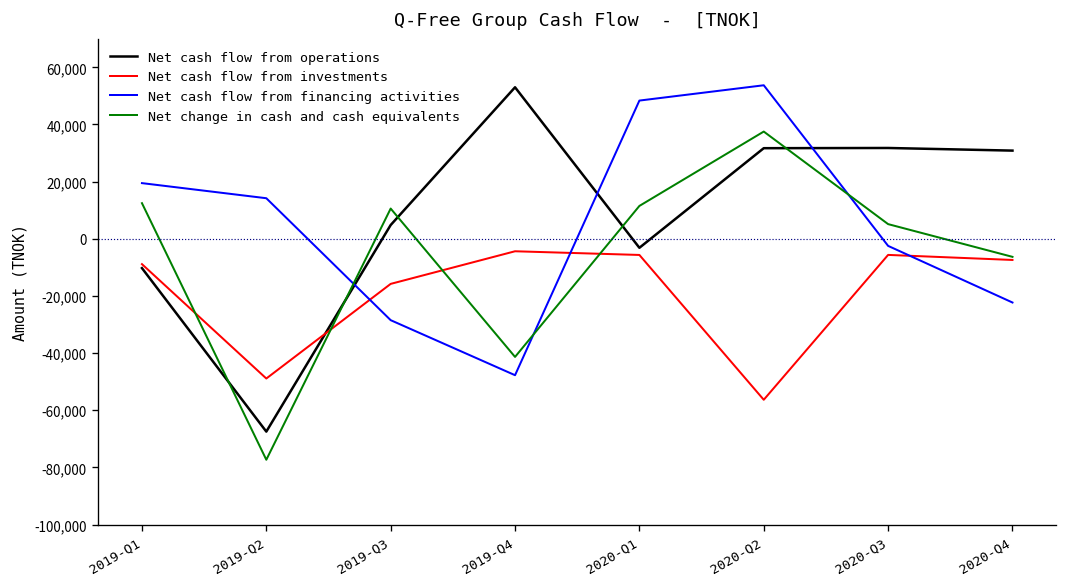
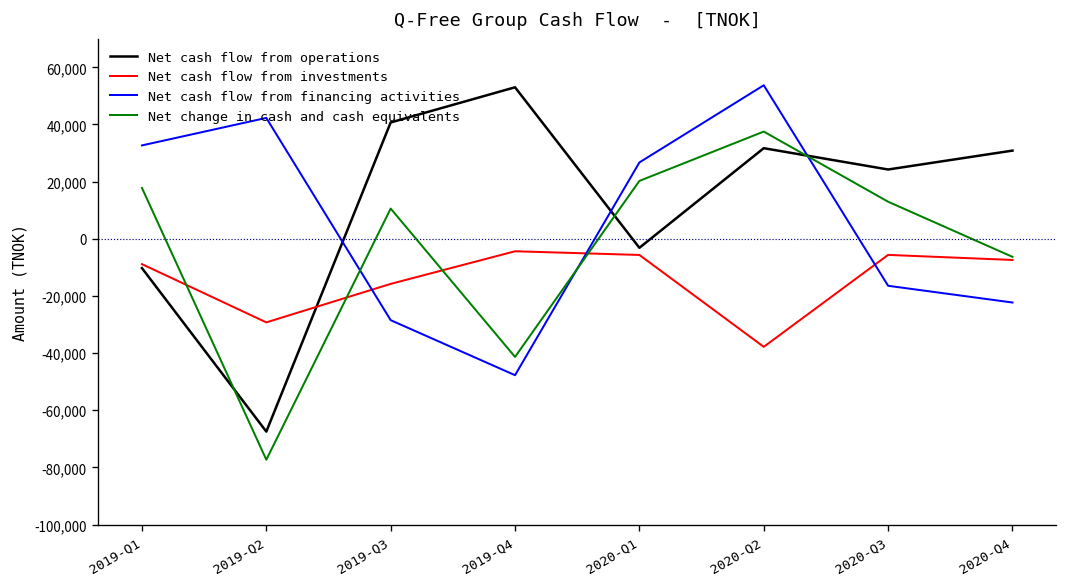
Net cash flow from financing activities, 2019-Q1: 19,000 -> 33,000
Net change in cash and cash equivalents, 2019-Q1: 12,000 -> 18,000
Net cash flow from investments, 2019-Q2: -49,000 -> -29,000
Net cash flow from financing activities, 2019-Q2: 14,000 -> 42,000
Net cash flow from operations, 2019-Q3: 5,000 -> 41,000
Net cash flow from financing activities, 2020-Q1: 48,000 -> 27,000
Net change in cash and cash equivalents, 2020-Q1: 12,000 -> 20,000
Net cash flow from investments, 2020-Q2: -56,000 -> -38,000
Net cash flow from operations, 2020-Q3: 32,000 -> 24,000
Net cash flow from financing activities, 2020-Q3: -2,000 -> -16,000
Net change in cash and cash equivalents, 2020-Q3: 5,000 -> 13,000
